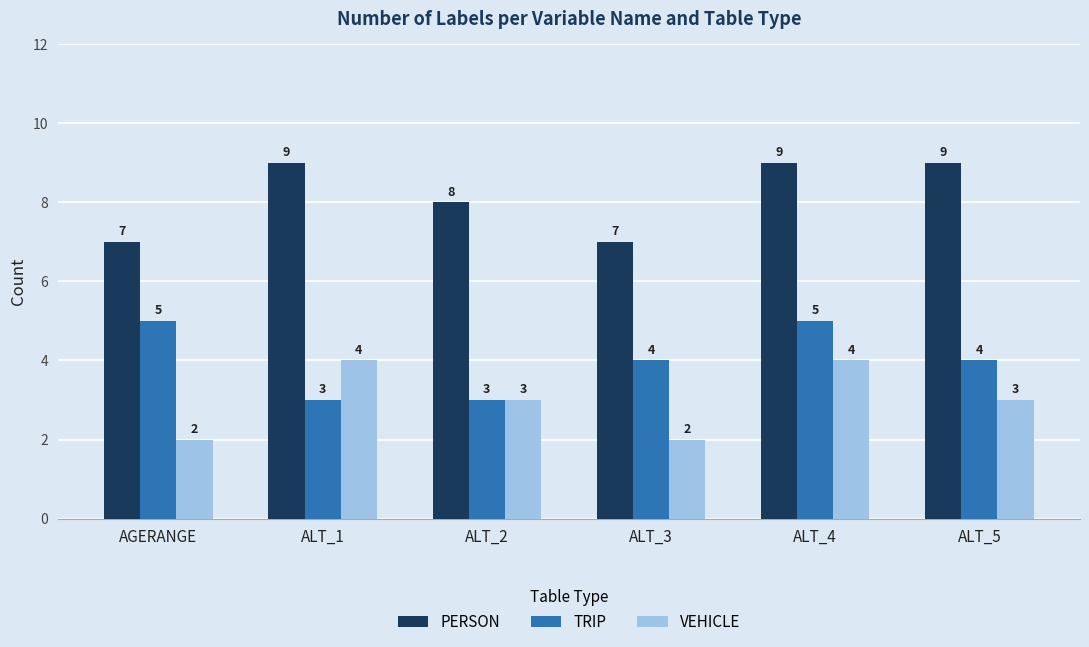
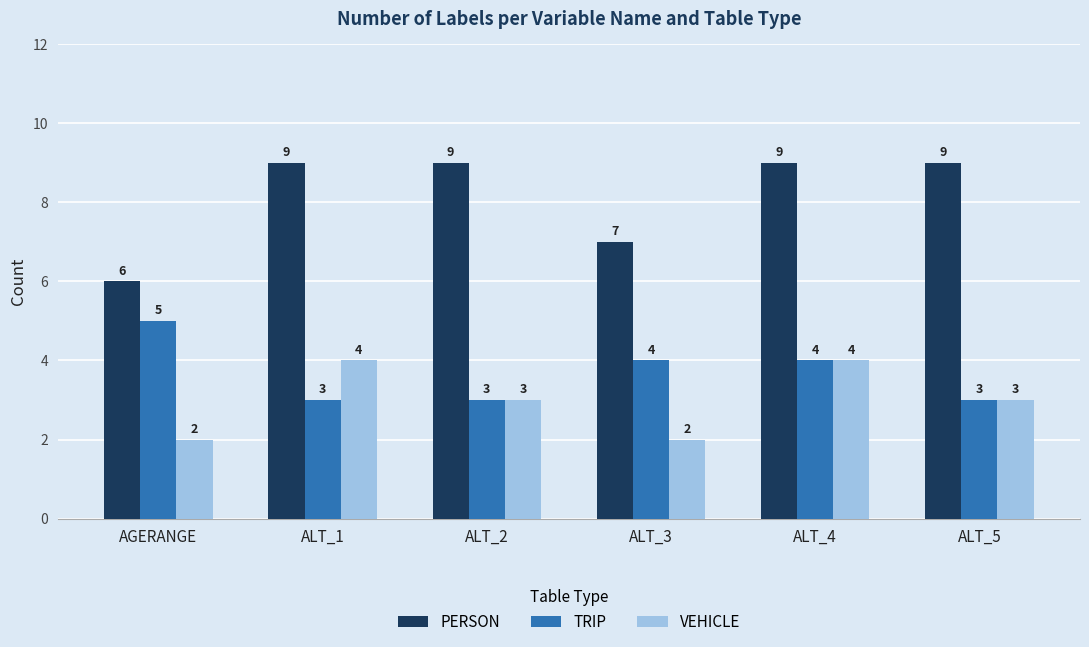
PERSON, AGERANGE: 7 -> 6
PERSON, ALT_2: 8 -> 9
TRIP, ALT_4: 5 -> 4
TRIP, ALT_5: 4 -> 3
